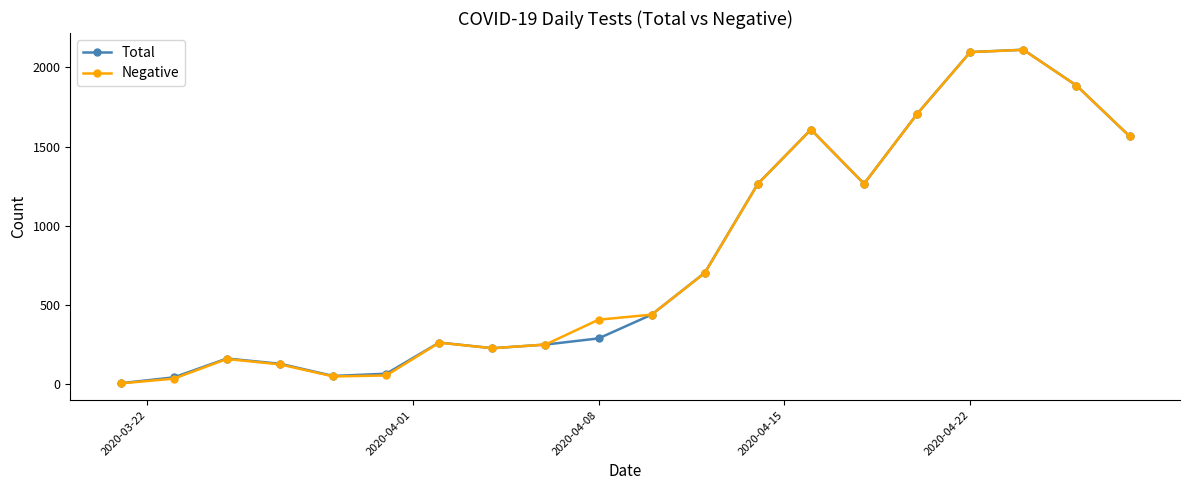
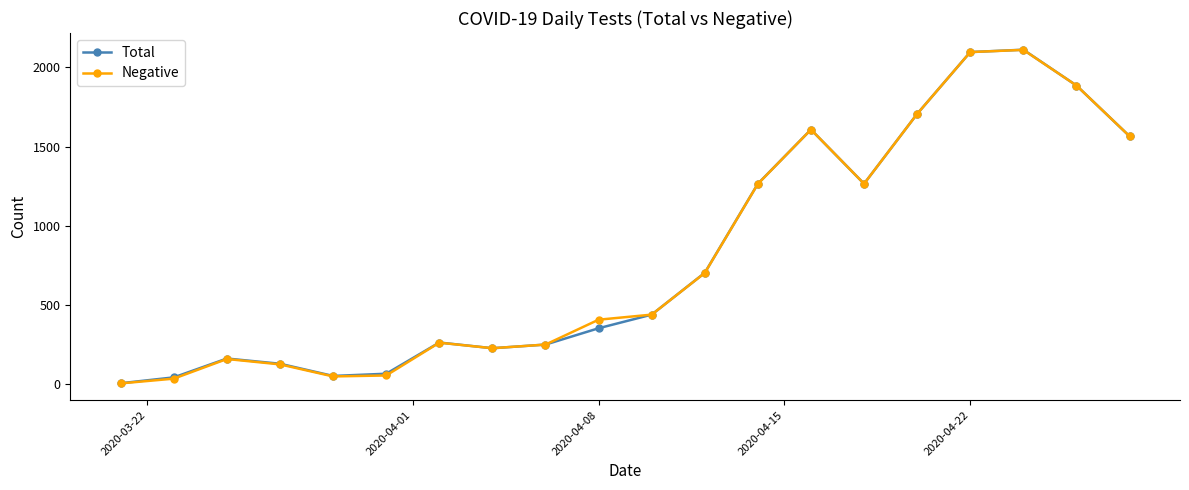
Total, 2020-04-08: 290 -> 350
